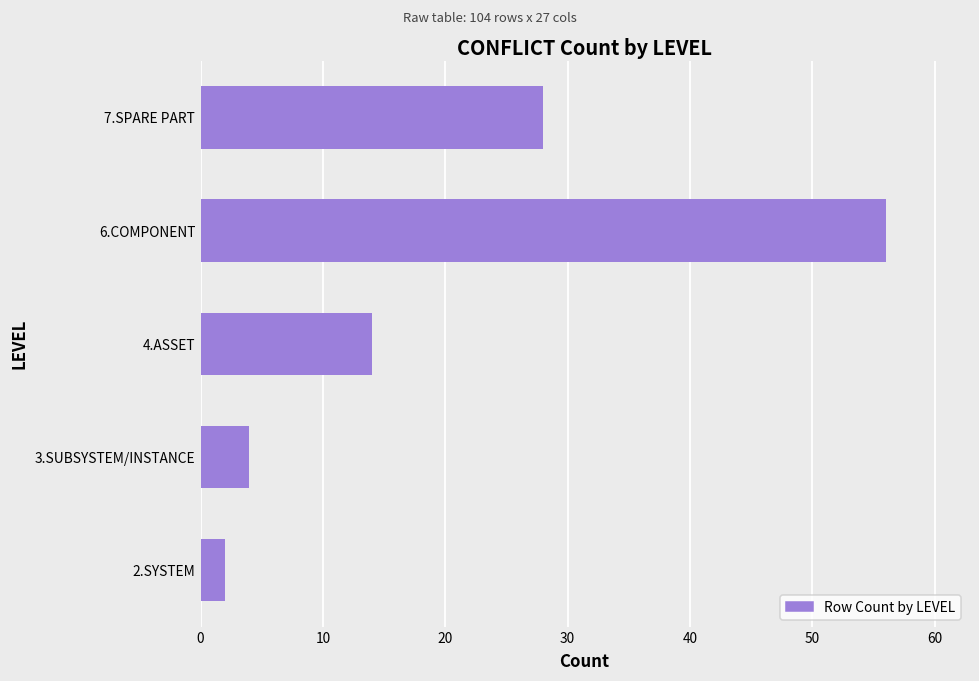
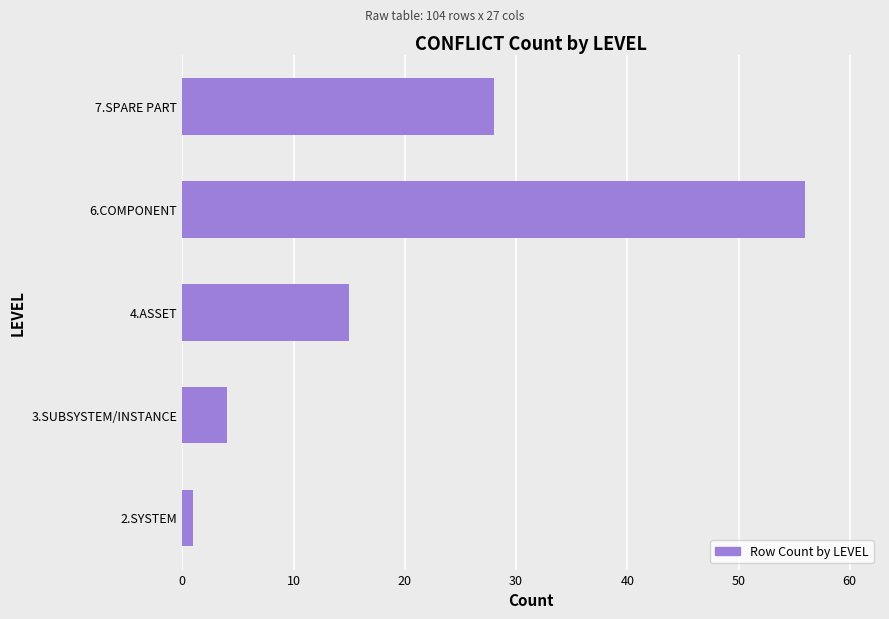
4.ASSET: 14 -> 15
2.SYSTEM: 2 -> 1
